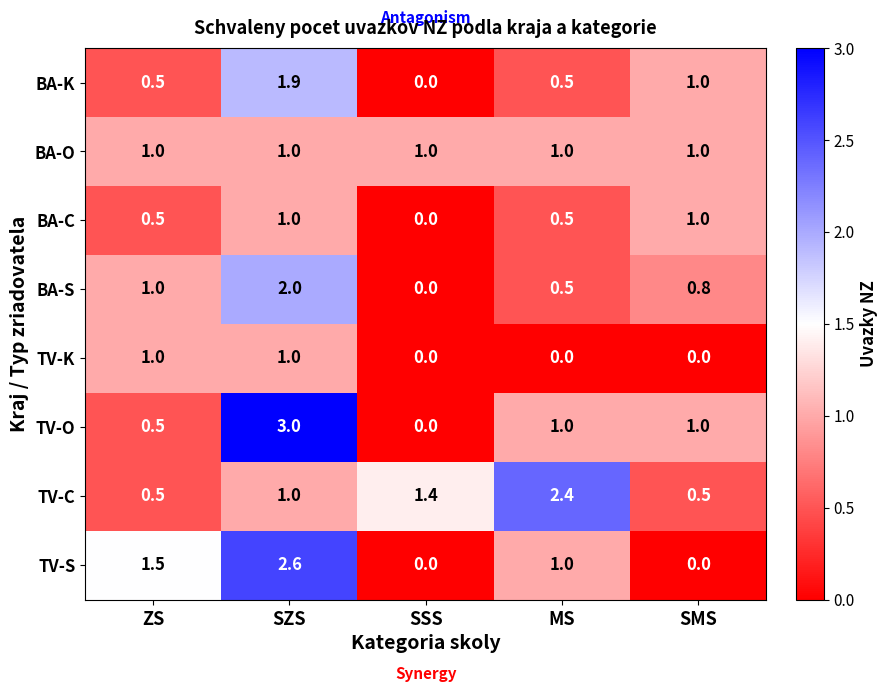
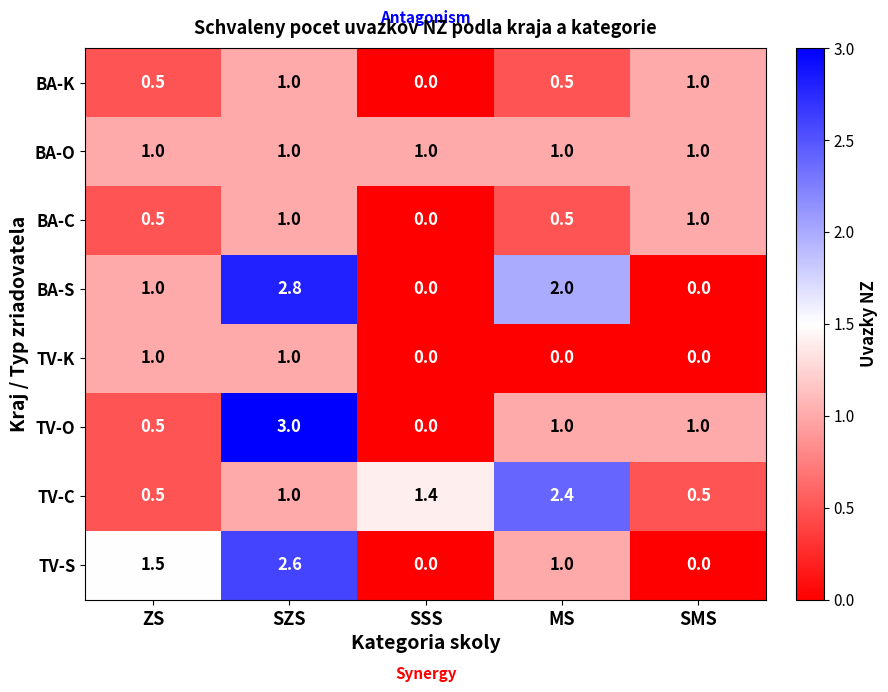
BA-K, SZS: 1.9 -> 1.0
BA-S, SZS: 2.0 -> 2.8
BA-S, MS: 0.5 -> 2.0
BA-S, SMS: 0.8 -> 0.0
